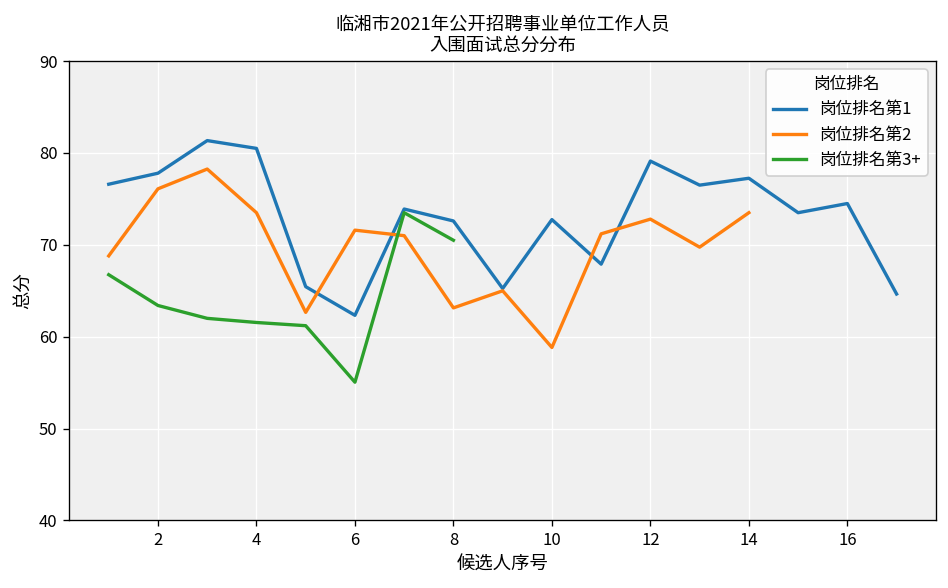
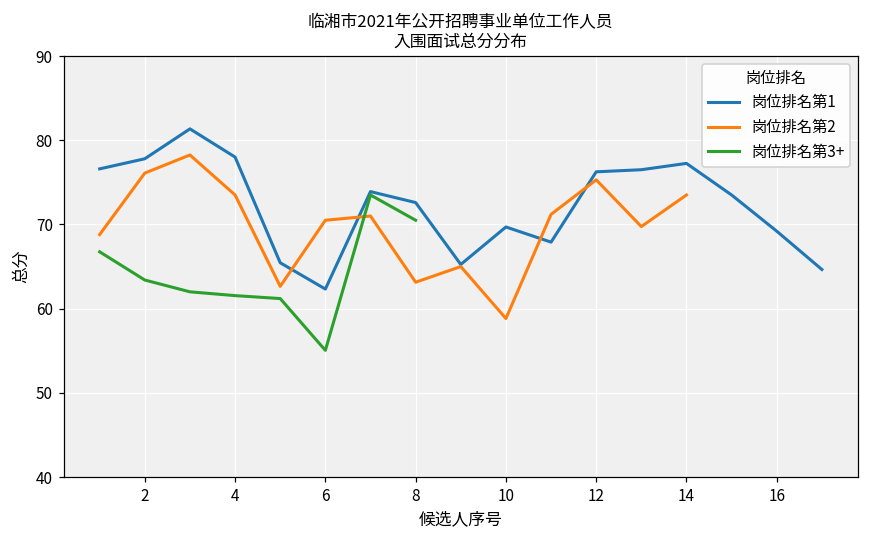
岗位排名第1, 4: 81 -> 78
岗位排名第2, 6: 72 -> 71
岗位排名第1, 10: 73 -> 70
岗位排名第1, 12: 79 -> 76
岗位排名第2, 12: 73 -> 75
岗位排名第1, 16: 75 -> 69
